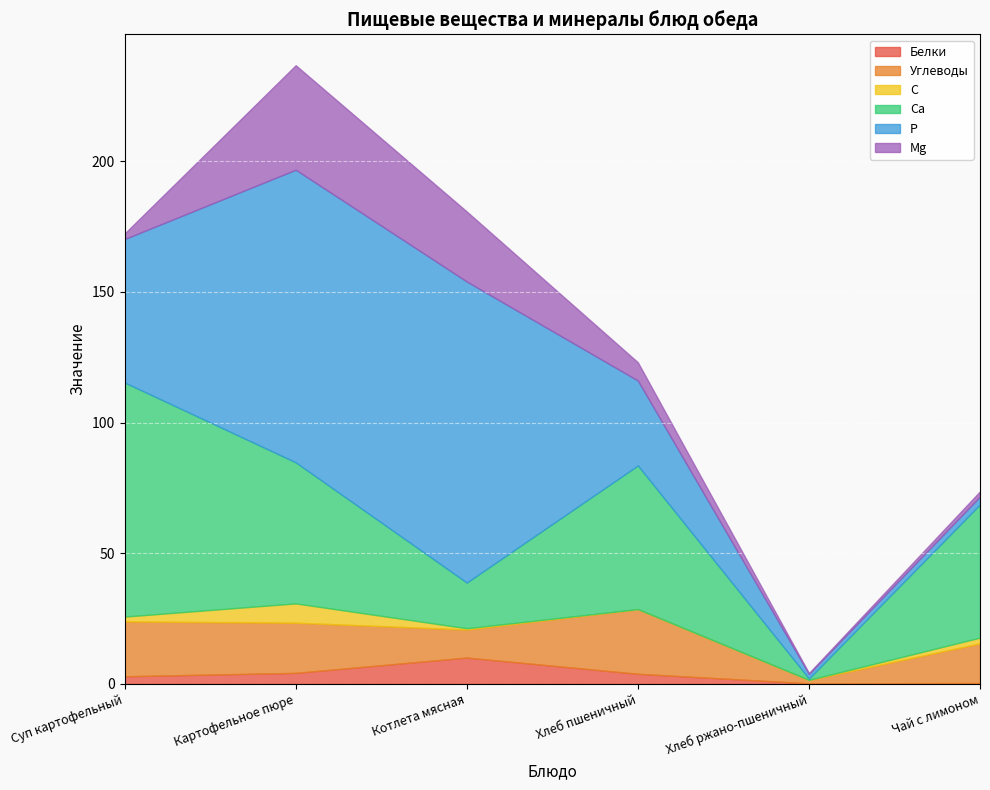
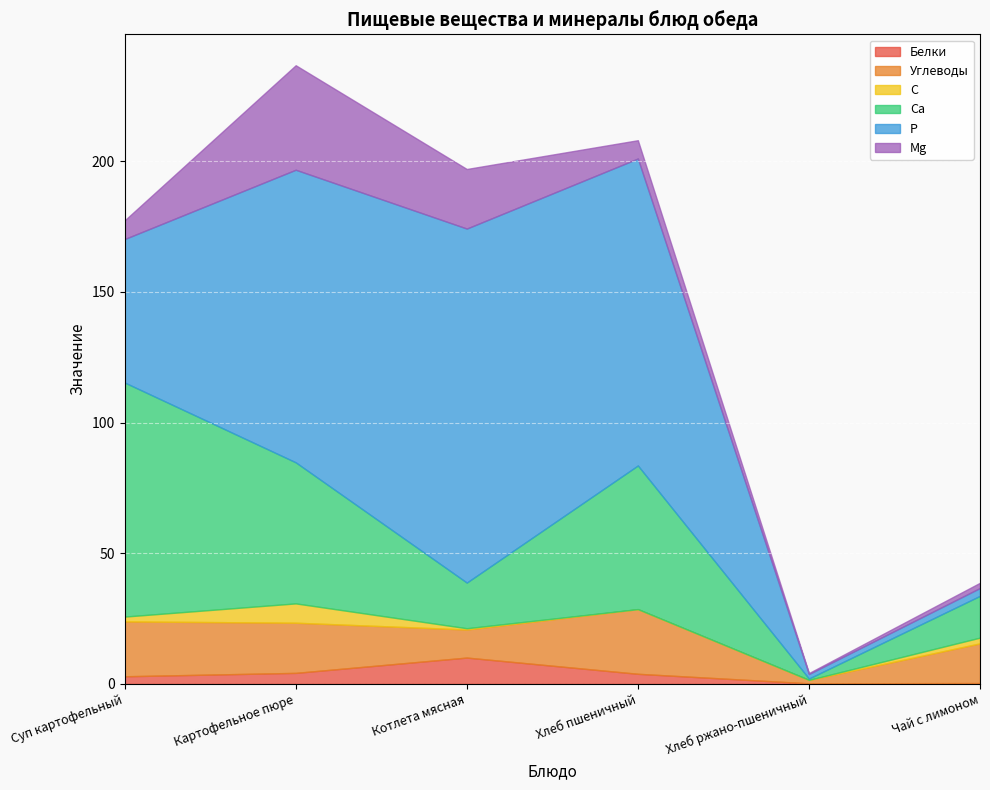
Мg, Суп картофельный: 2 -> 7
Р, Котлета мясная: 115 -> 136
Мg, Котлета мясная: 27 -> 23
Р, Хлеб пшеничный: 33 -> 118
Са, Чай с лимоном: 51 -> 16
